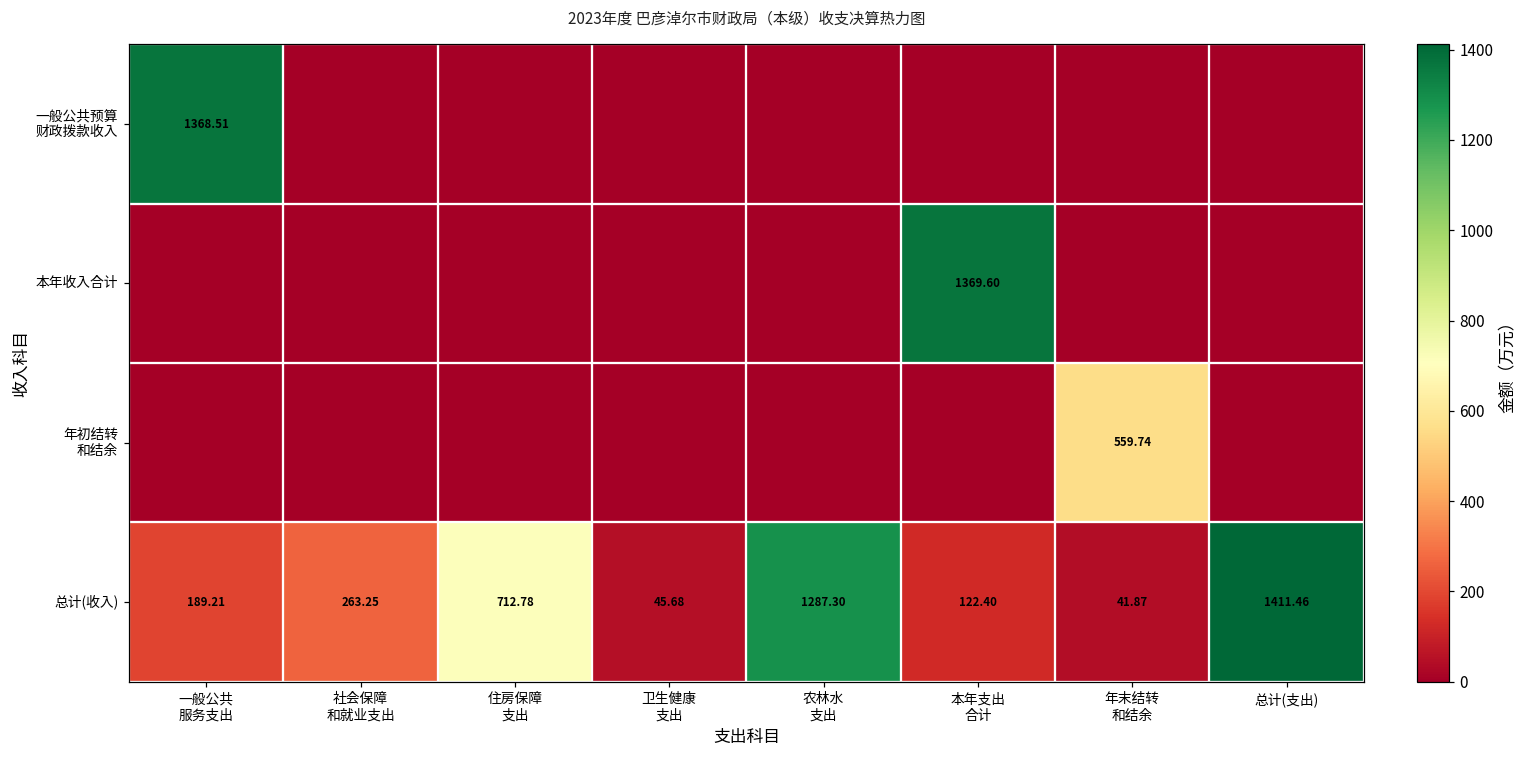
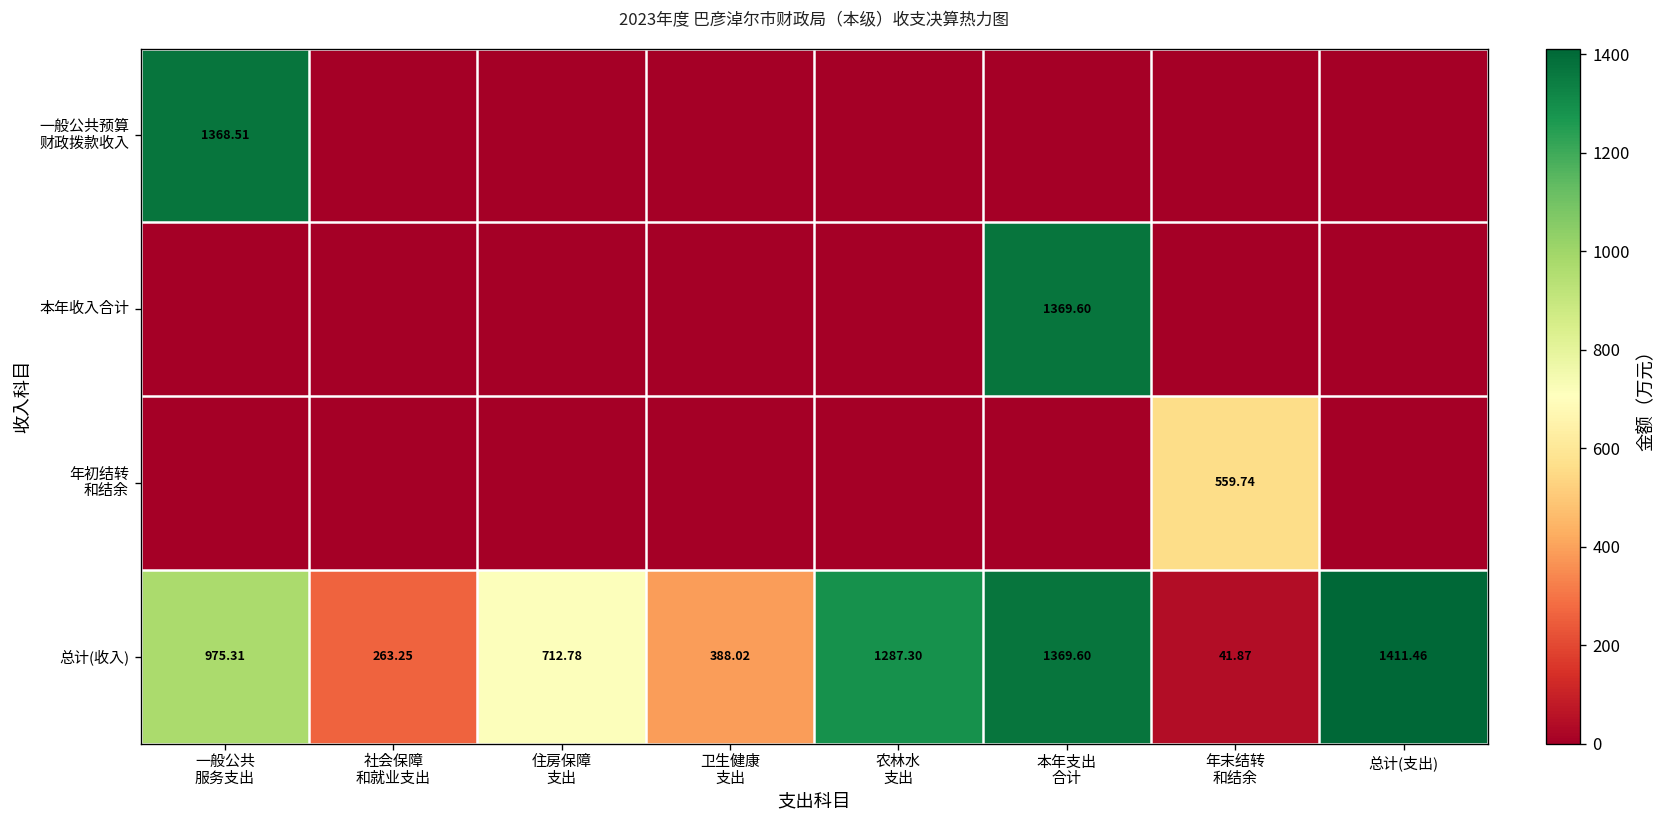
总计(收入), 一般公共 服务支出: 189.21 -> 975.31
总计(收入), 卫生健康 支出: 45.68 -> 388.02
总计(收入), 本年支出 合计: 122.40 -> 1369.60
